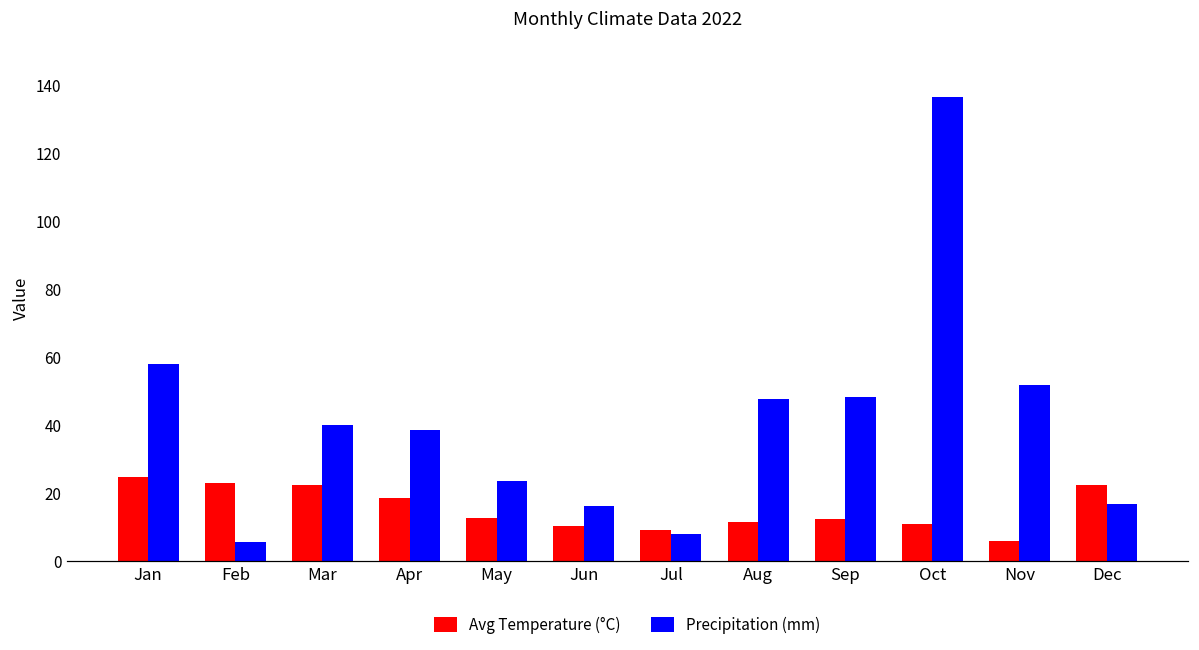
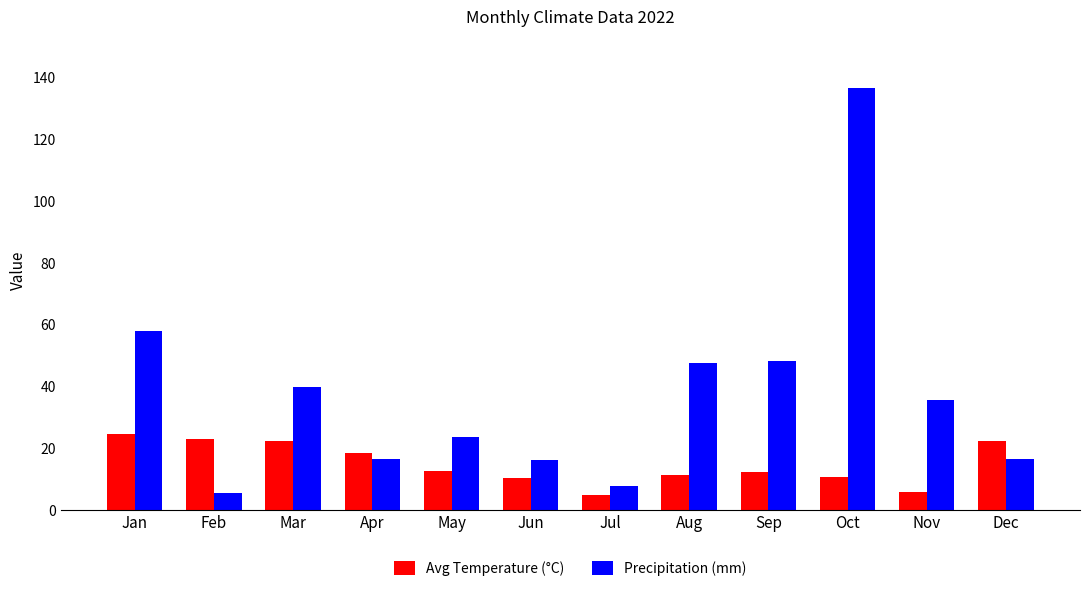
Precipitation (mm), Apr: 39 -> 17
Avg Temperature (°C), Jul: 9 -> 5
Precipitation (mm), Nov: 52 -> 36
